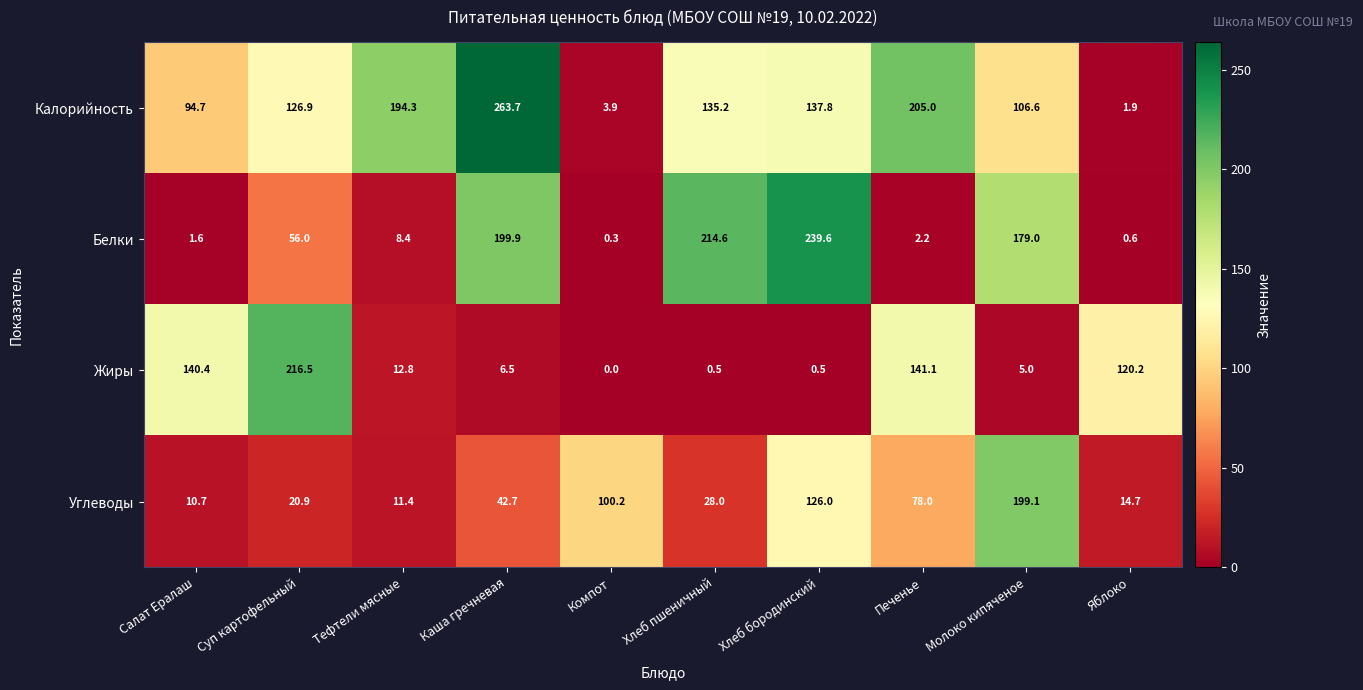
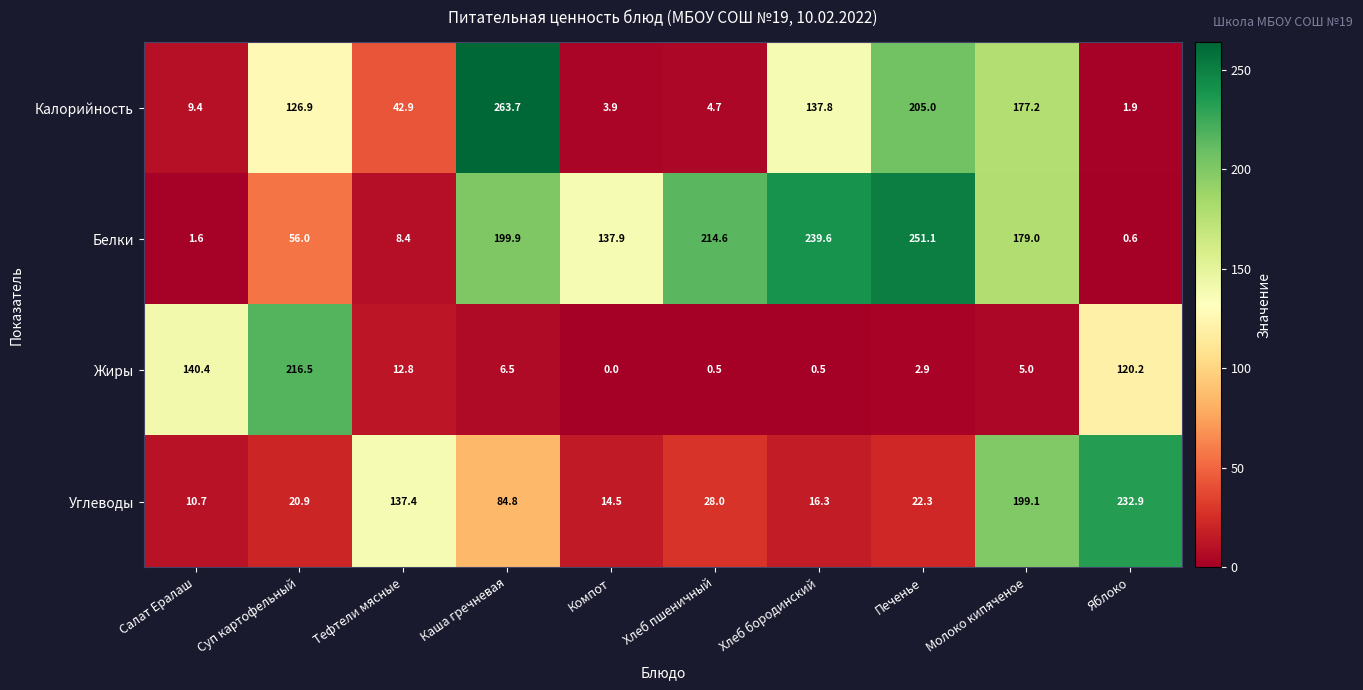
Калорийность, Салат Ералаш: 94.7 -> 9.4
Калорийность, Тефтели мясные: 194.3 -> 42.9
Калорийность, Хлеб пшеничный: 135.2 -> 4.7
Калорийность, Молоко кипяченое: 106.6 -> 177.2
Белки, Компот: 0.3 -> 137.9
Белки, Печенье: 2.2 -> 251.1
Жиры, Печенье: 141.1 -> 2.9
Углеводы, Тефтели мясные: 11.4 -> 137.4
Углеводы, Каша гречневая: 42.7 -> 84.8
Углеводы, Компот: 100.2 -> 14.5
Углеводы, Хлеб бородинский: 126.0 -> 16.3
Углеводы, Печенье: 78.0 -> 22.3
Углеводы, Яблоко: 14.7 -> 232.9
